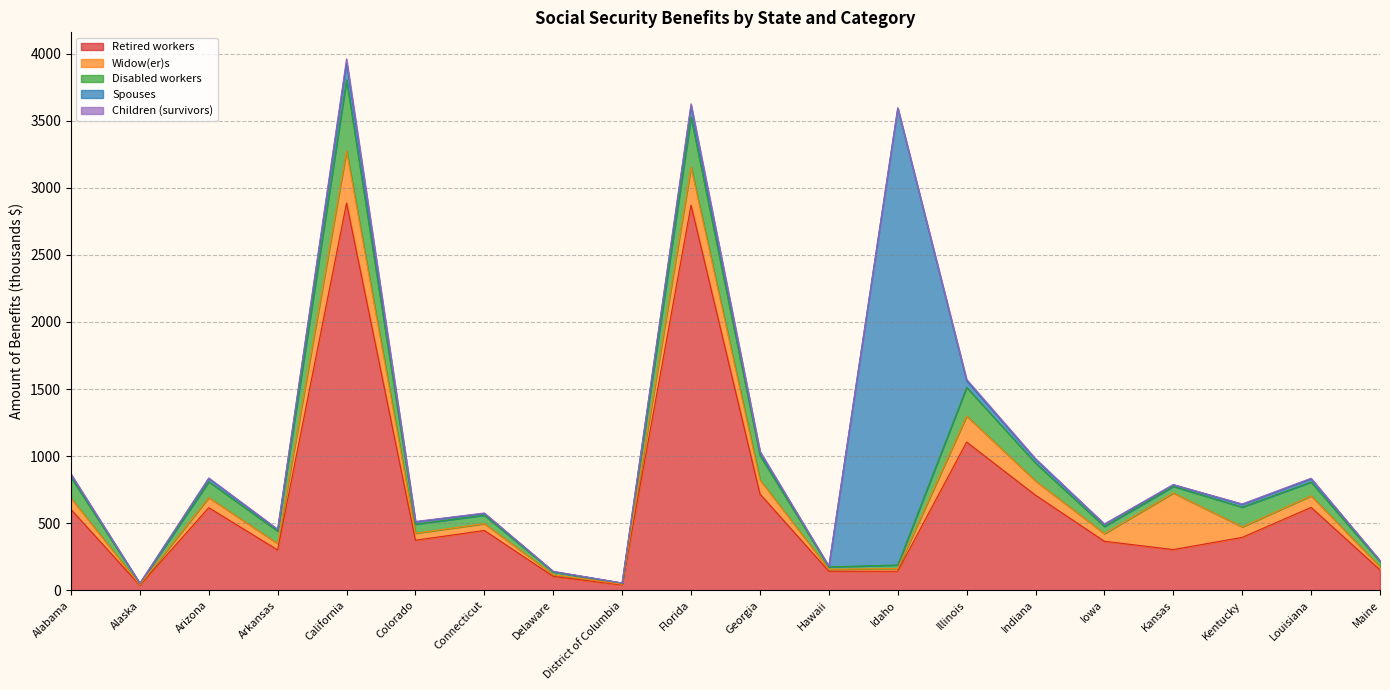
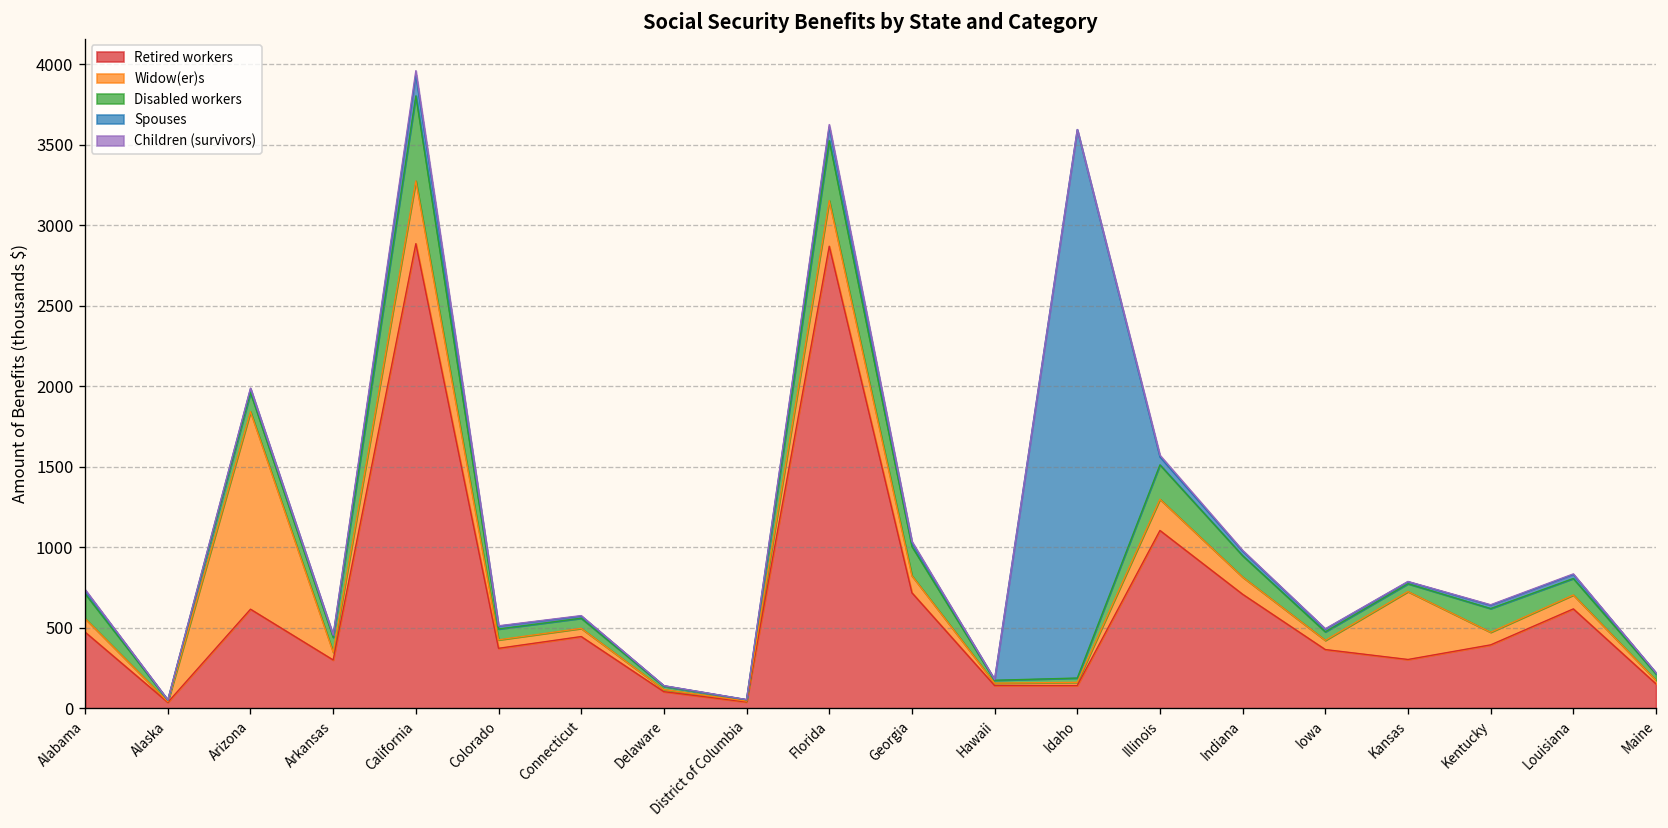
Retired workers, Alabama: 600 -> 470
Widow(er)s, Arizona: 70 -> 1230
